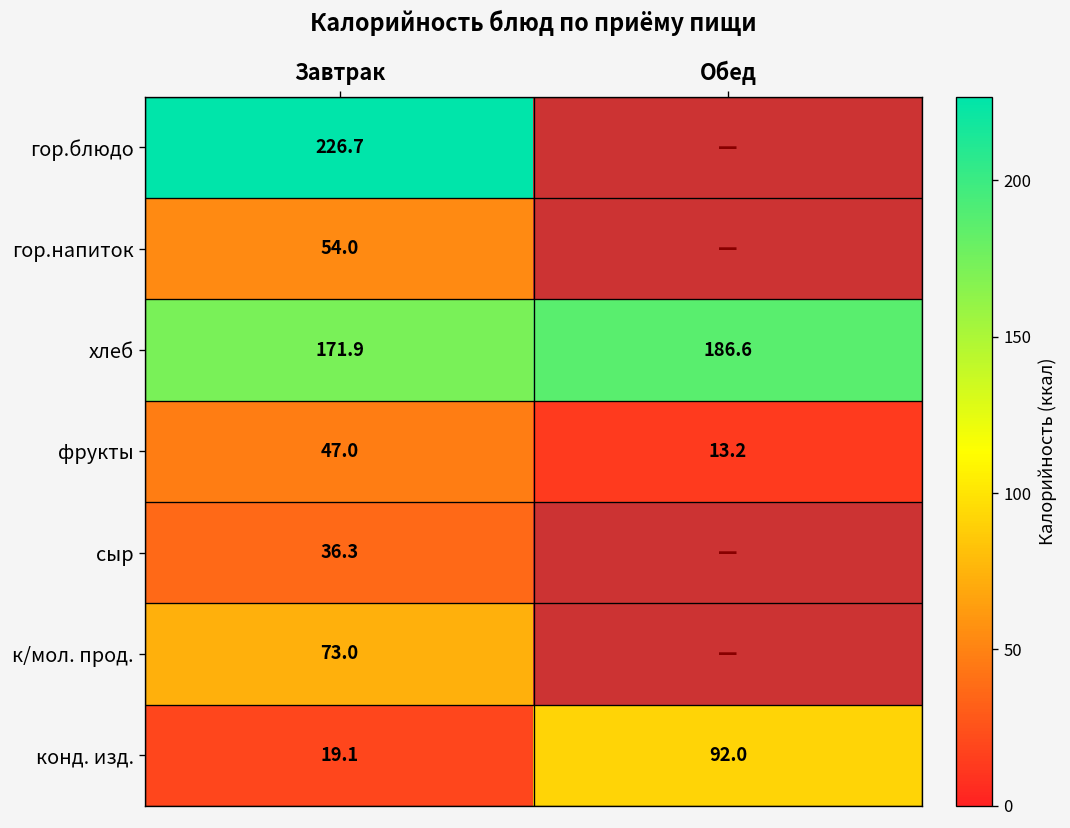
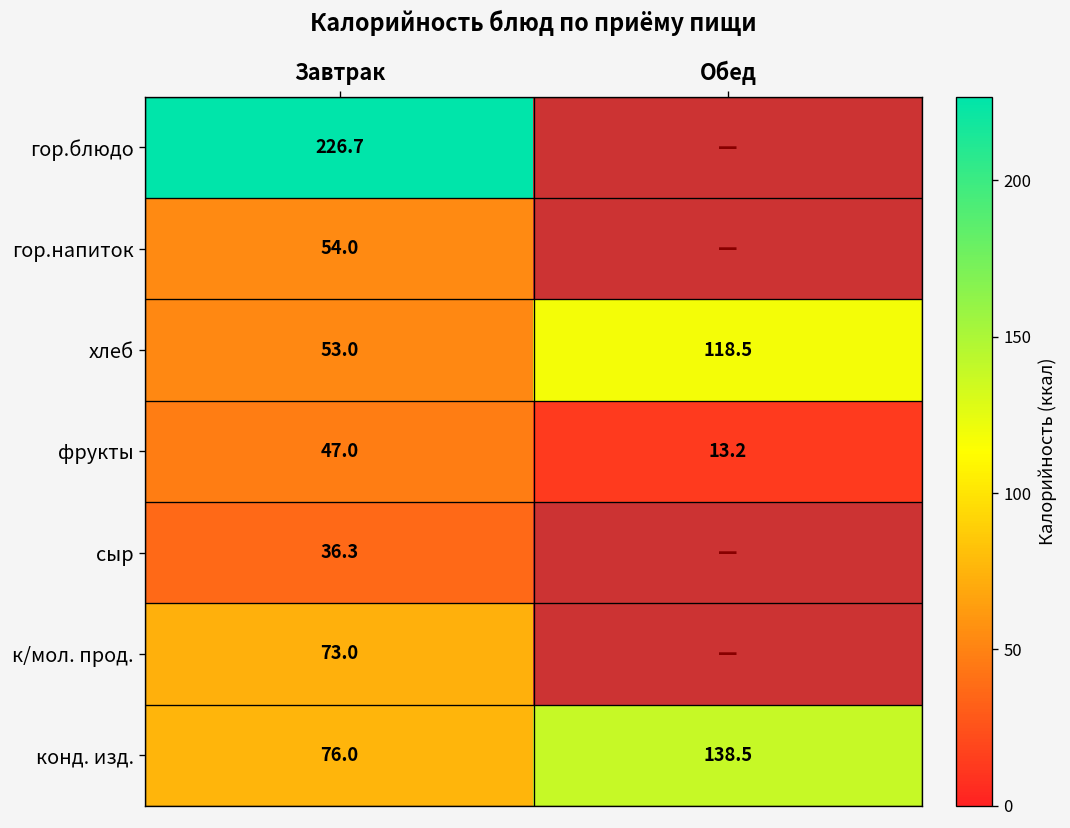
хлеб, Завтрак: 171.9 -> 53.0
хлеб, Обед: 186.6 -> 118.5
конд. изд., Завтрак: 19.1 -> 76.0
конд. изд., Обед: 92.0 -> 138.5
